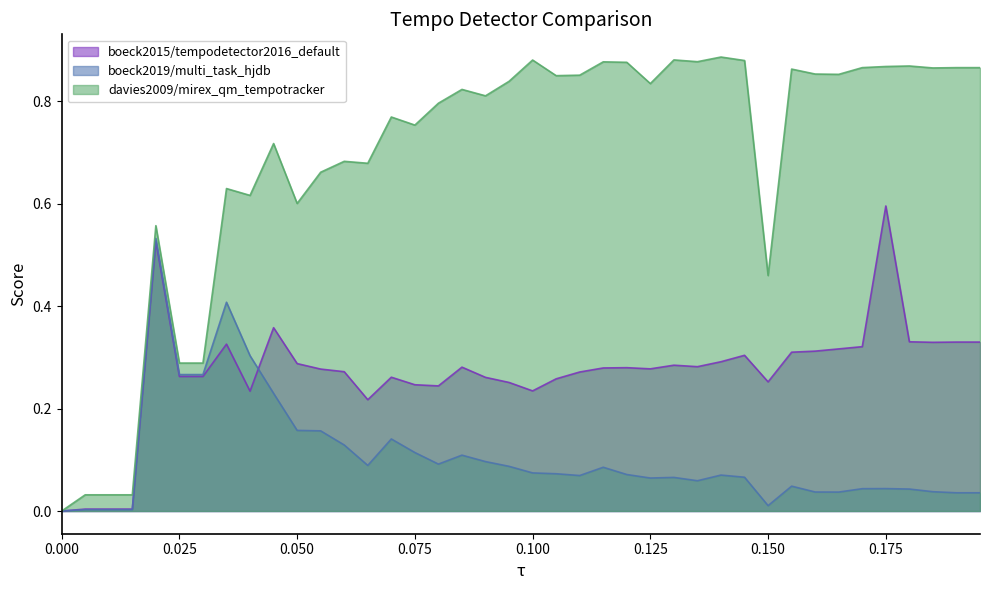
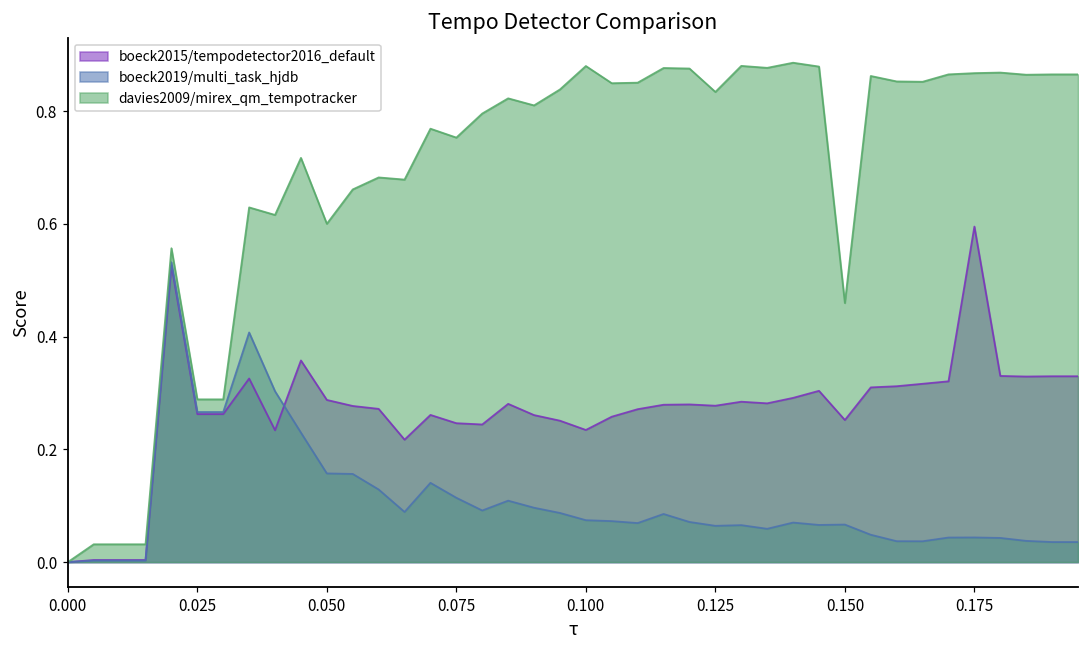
boeck2019/multi_task_hjdb, 0.150: 0.01 -> 0.07
